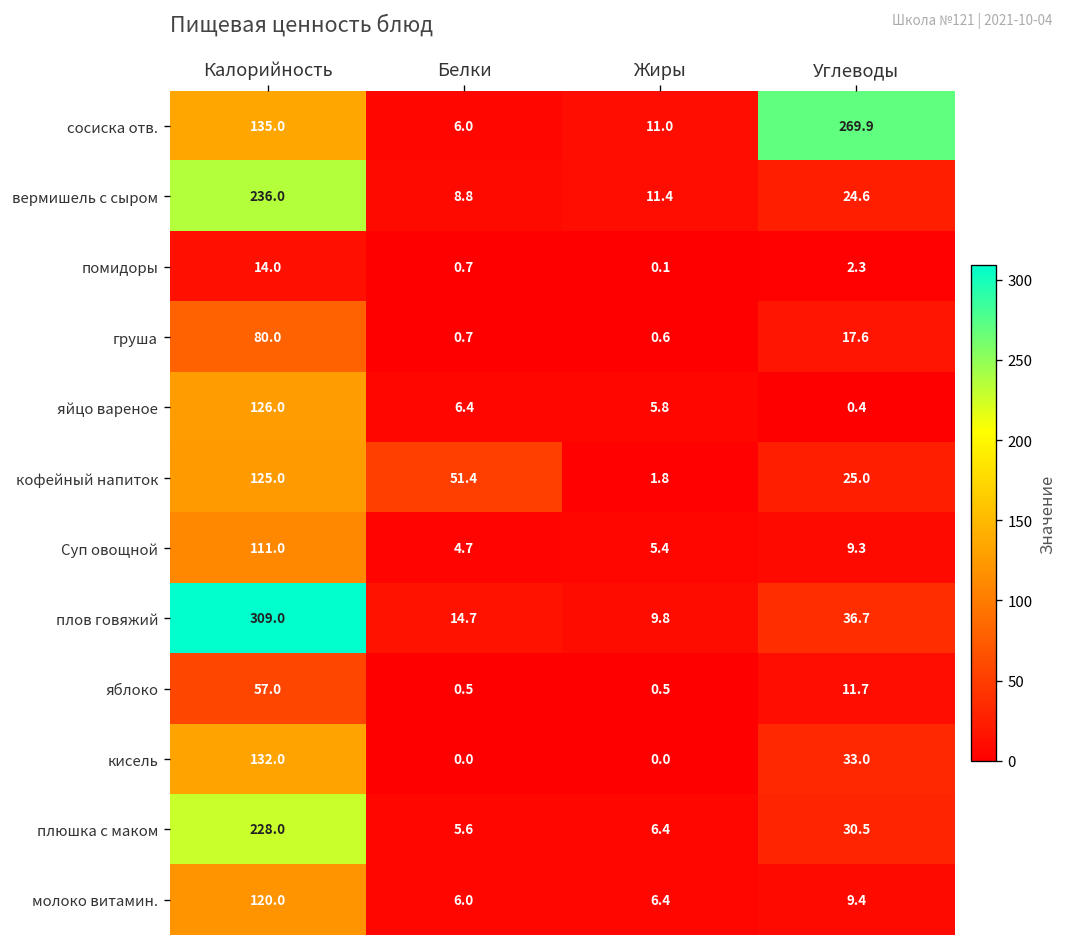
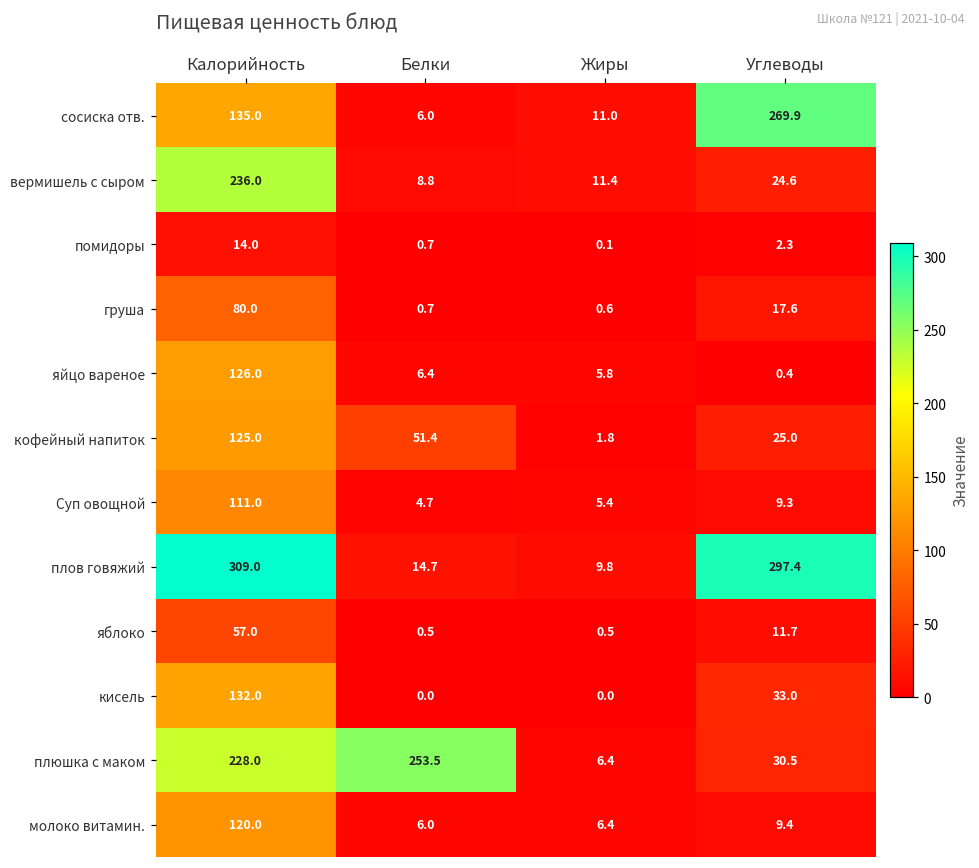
плов говяжий, Углеводы: 36.7 -> 297.4
плюшка с маком, Белки: 5.6 -> 253.5
